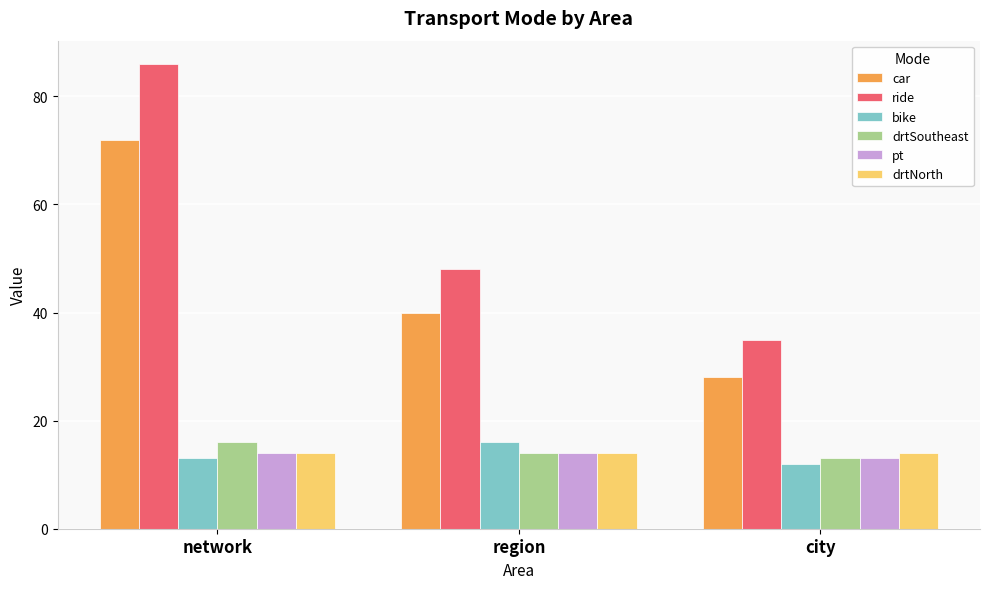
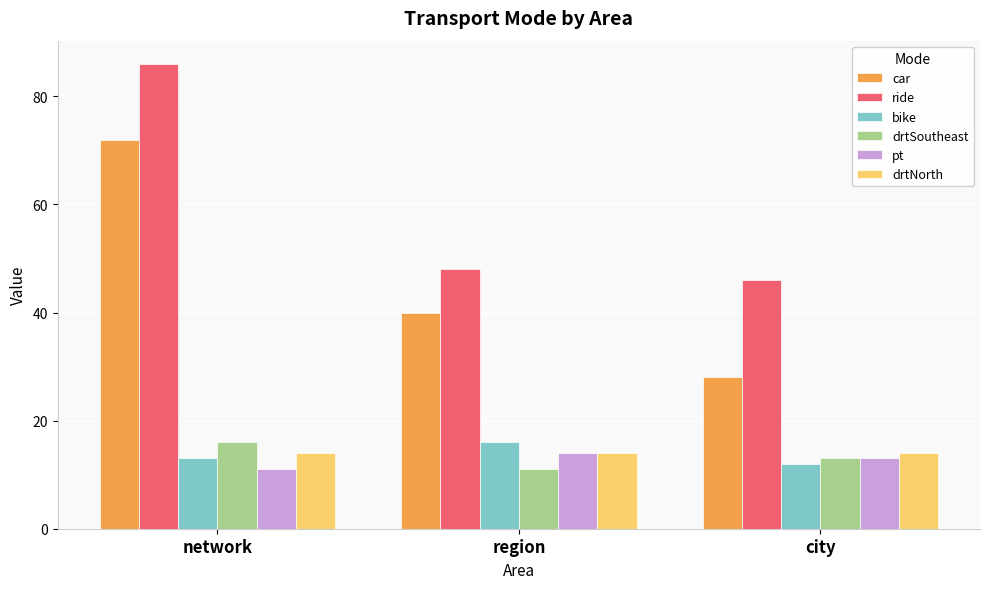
pt, network: 14 -> 11
drtSoutheast, region: 14 -> 11
ride, city: 35 -> 46
